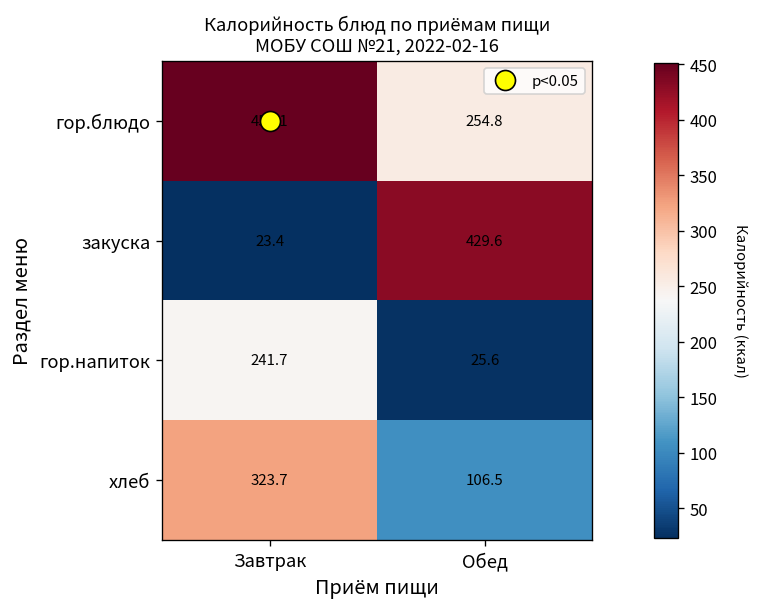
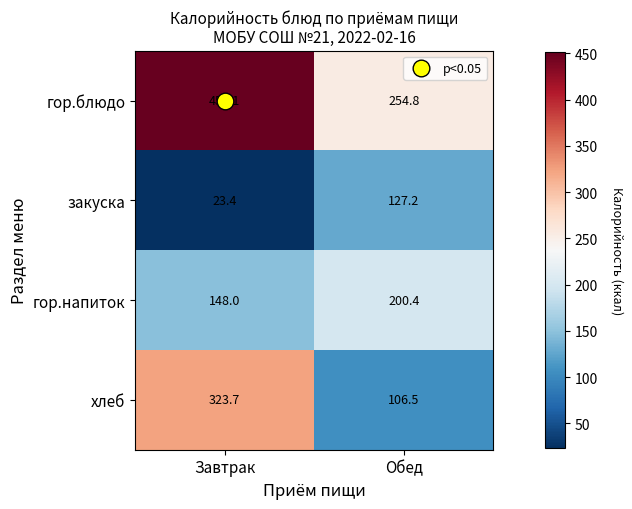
закуска, Обед: 429.6 -> 127.2
гор.напиток, Завтрак: 241.7 -> 148.0
гор.напиток, Обед: 25.6 -> 200.4
